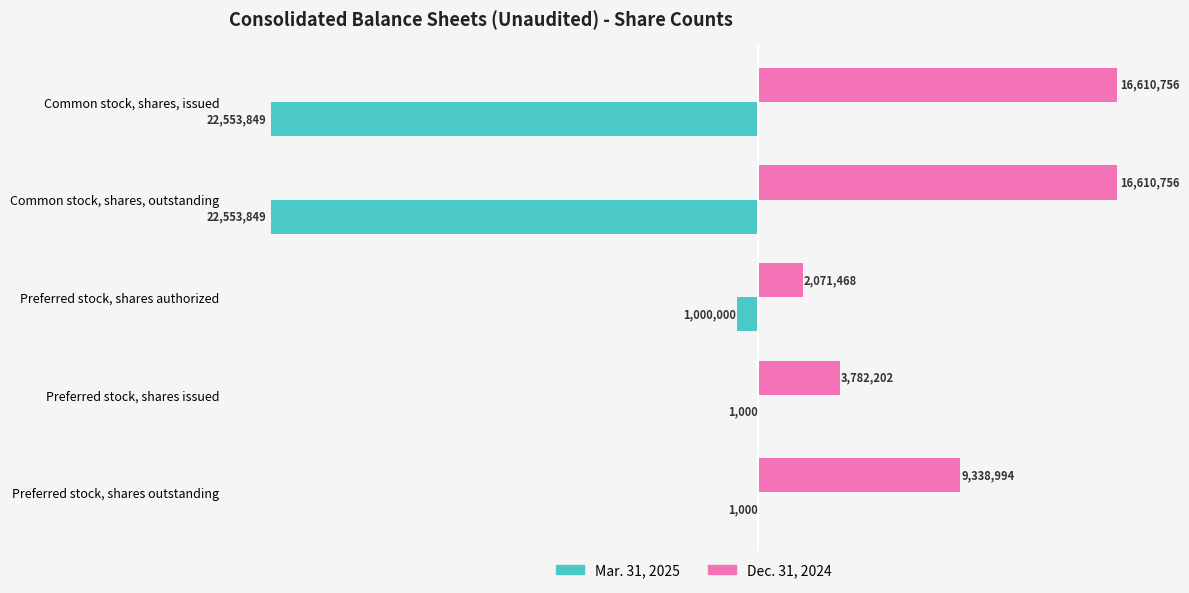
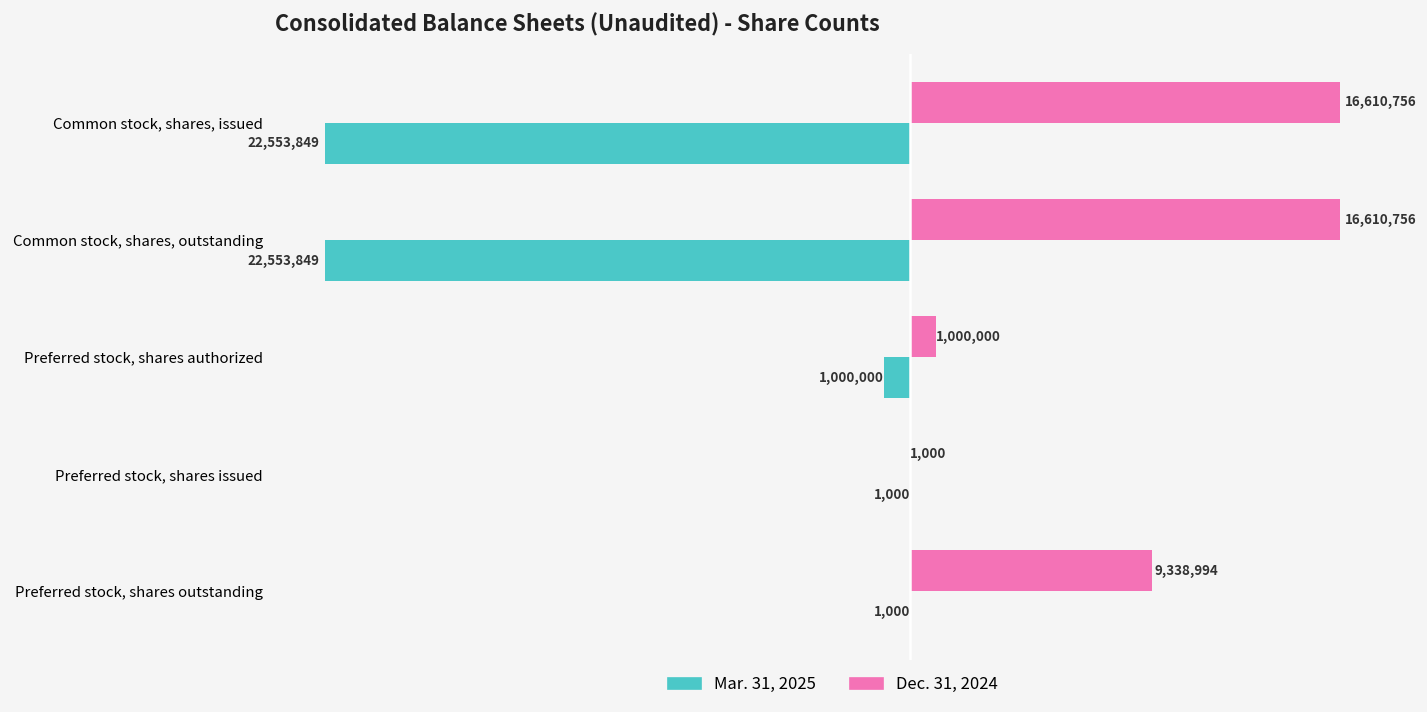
Dec. 31, 2024, Preferred stock, shares authorized: 2,071,468 -> 1,000,000
Dec. 31, 2024, Preferred stock, shares issued: 3,782,202 -> 1,000
